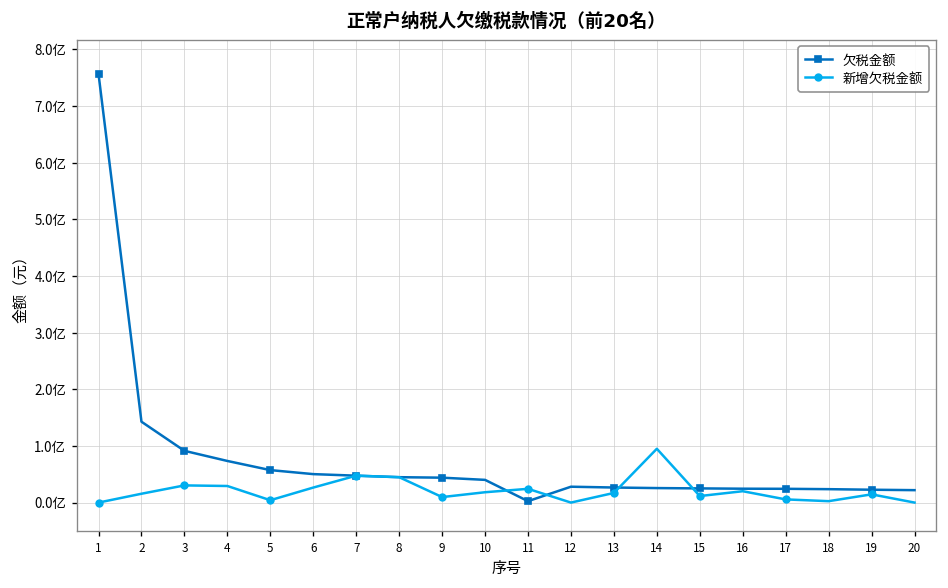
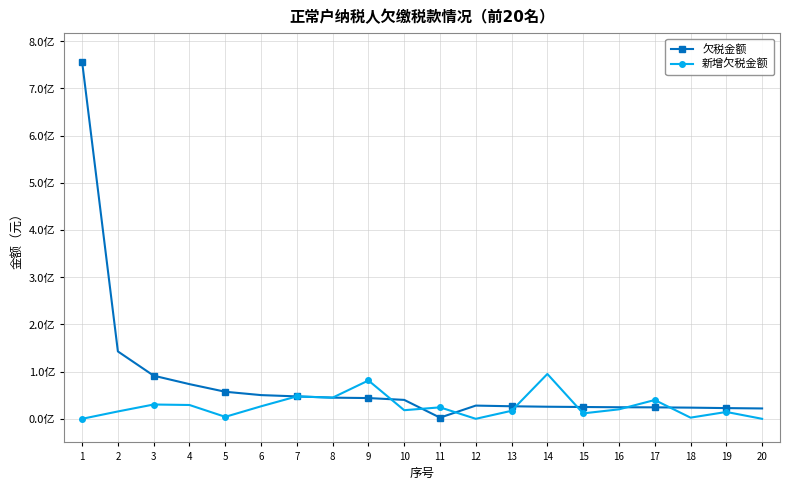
新增欠税金额, 9: 0.1亿 -> 0.8亿
新增欠税金额, 17: 0.1亿 -> 0.4亿
